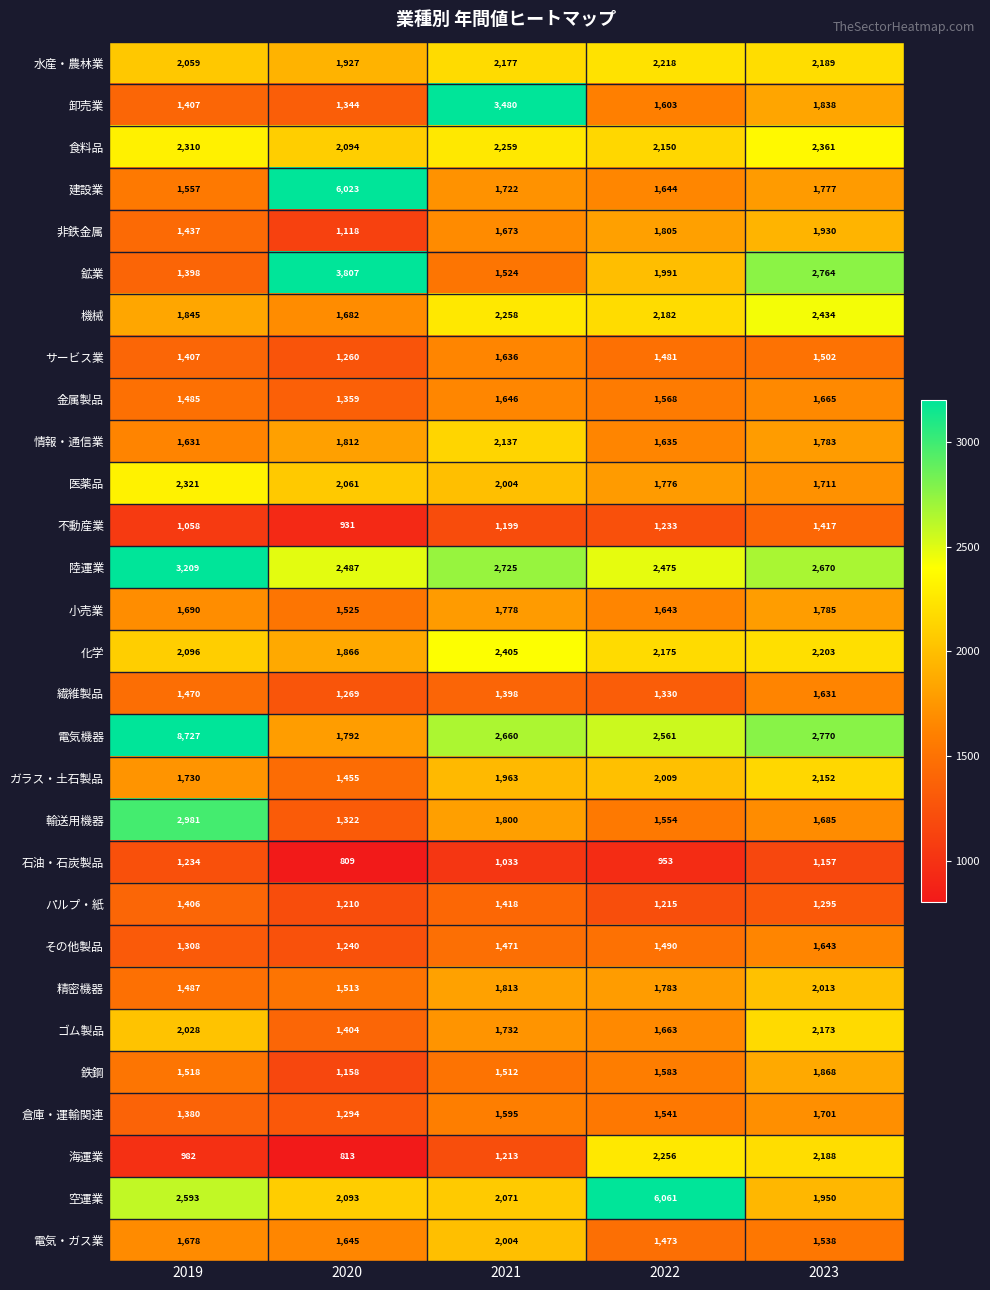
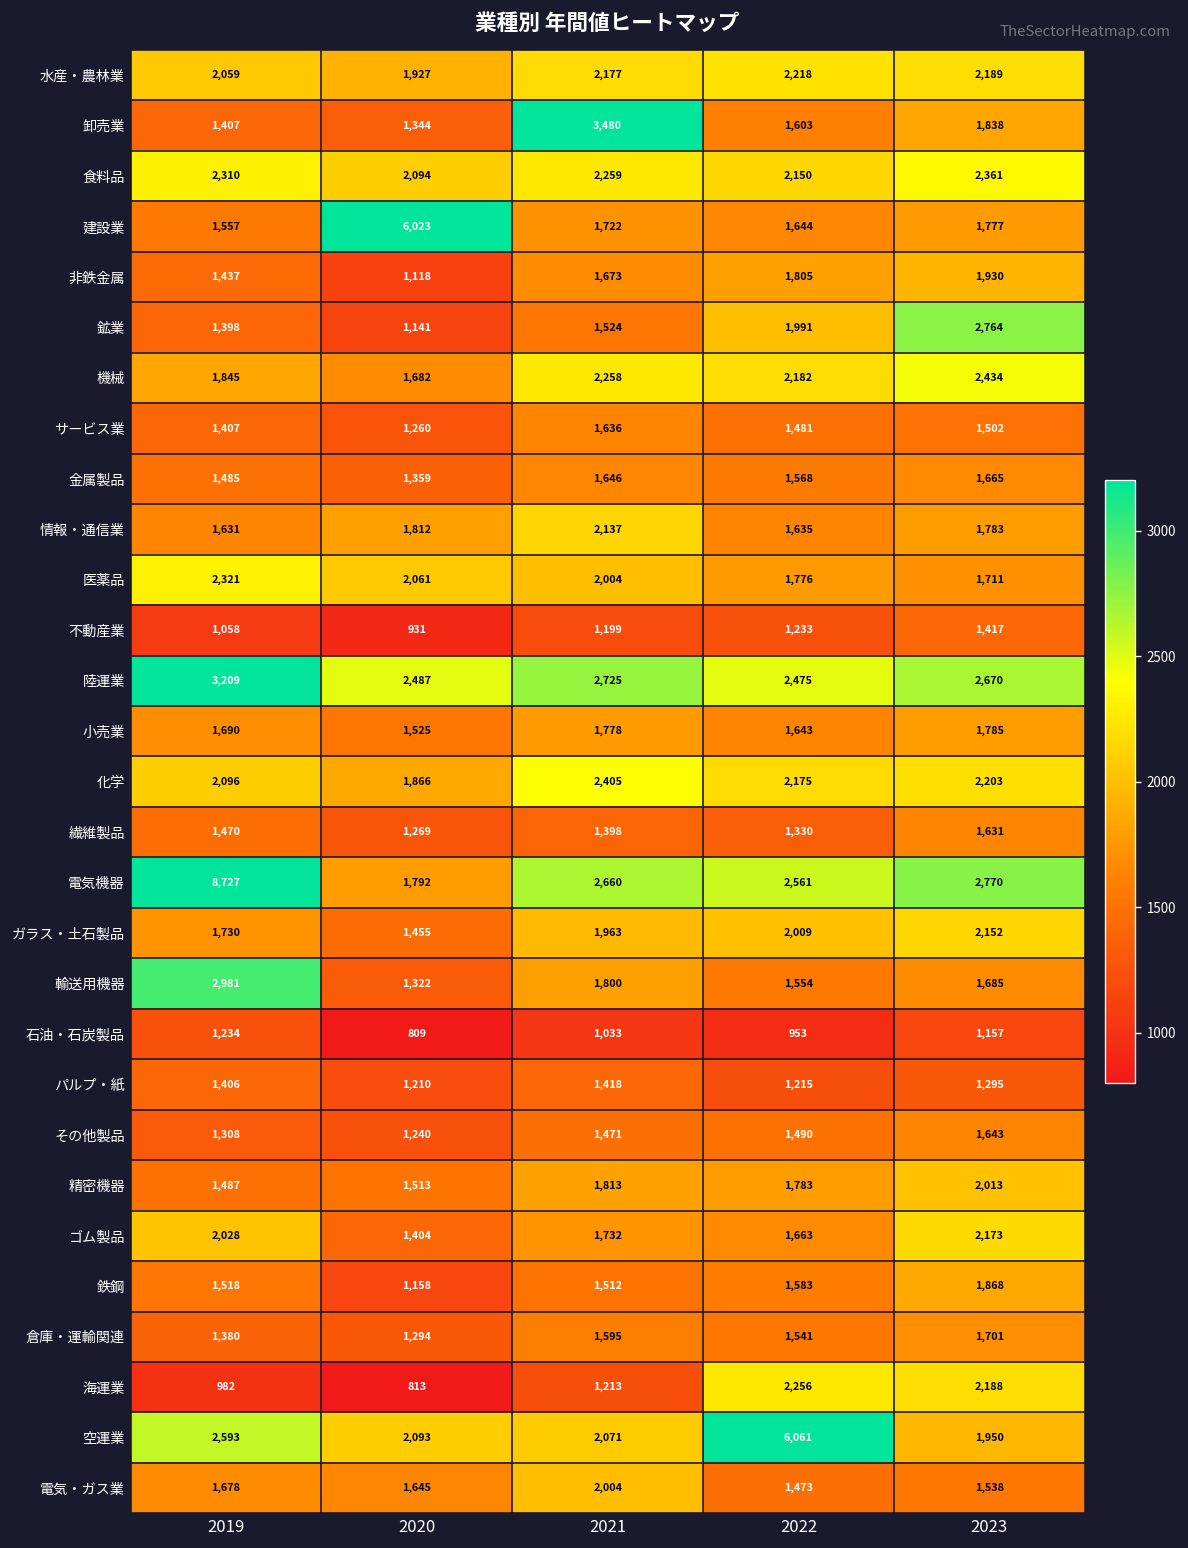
鉱業, 2020: 3,807 -> 1,141
